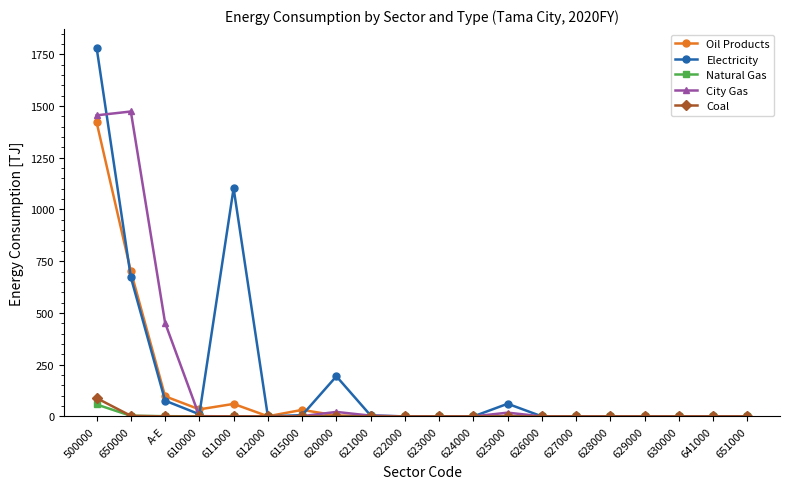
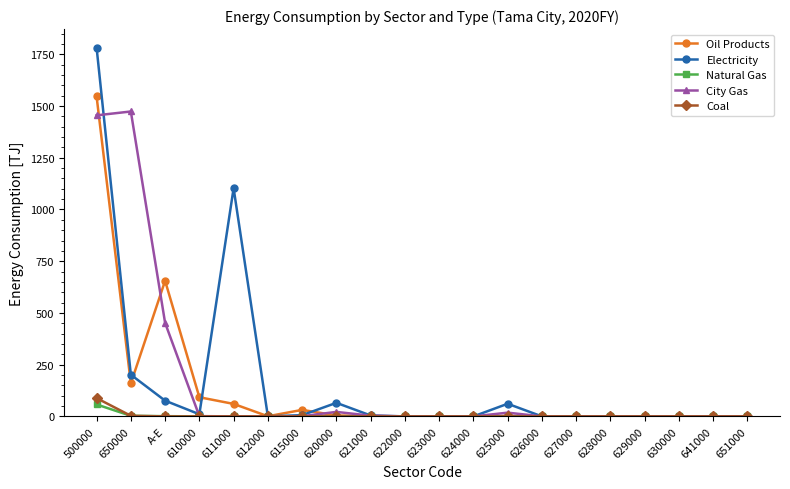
Oil Products, 500000: 1420 -> 1550
Oil Products, 650000: 700 -> 160
Electricity, 650000: 670 -> 200
Oil Products, A-E: 100 -> 660
Oil Products, 610000: 30 -> 90
Electricity, 620000: 190 -> 70
